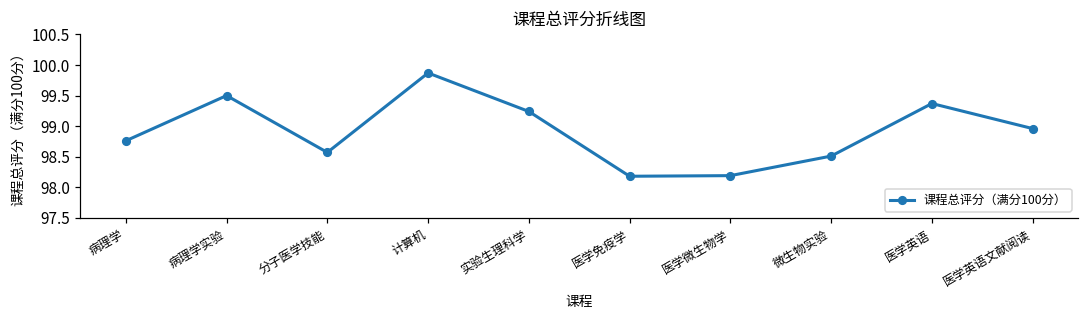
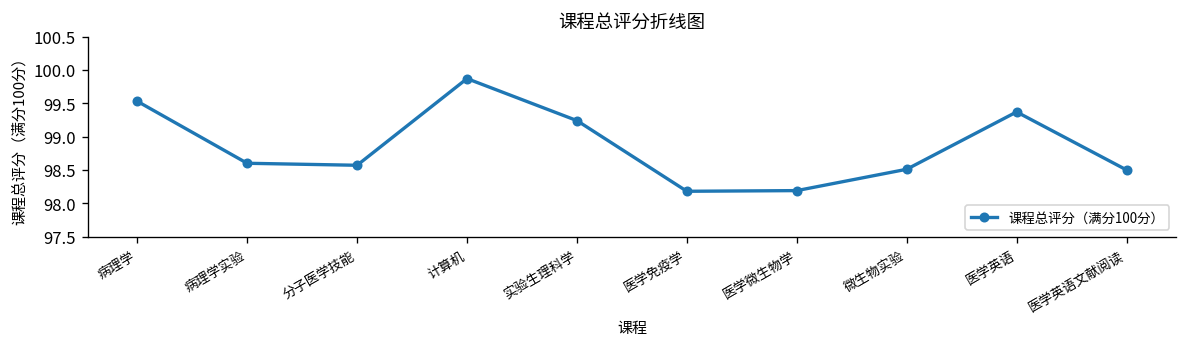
病理学: 98.8 -> 99.5
病理学实验: 99.5 -> 98.6
医学英语文献阅读: 99.0 -> 98.5
